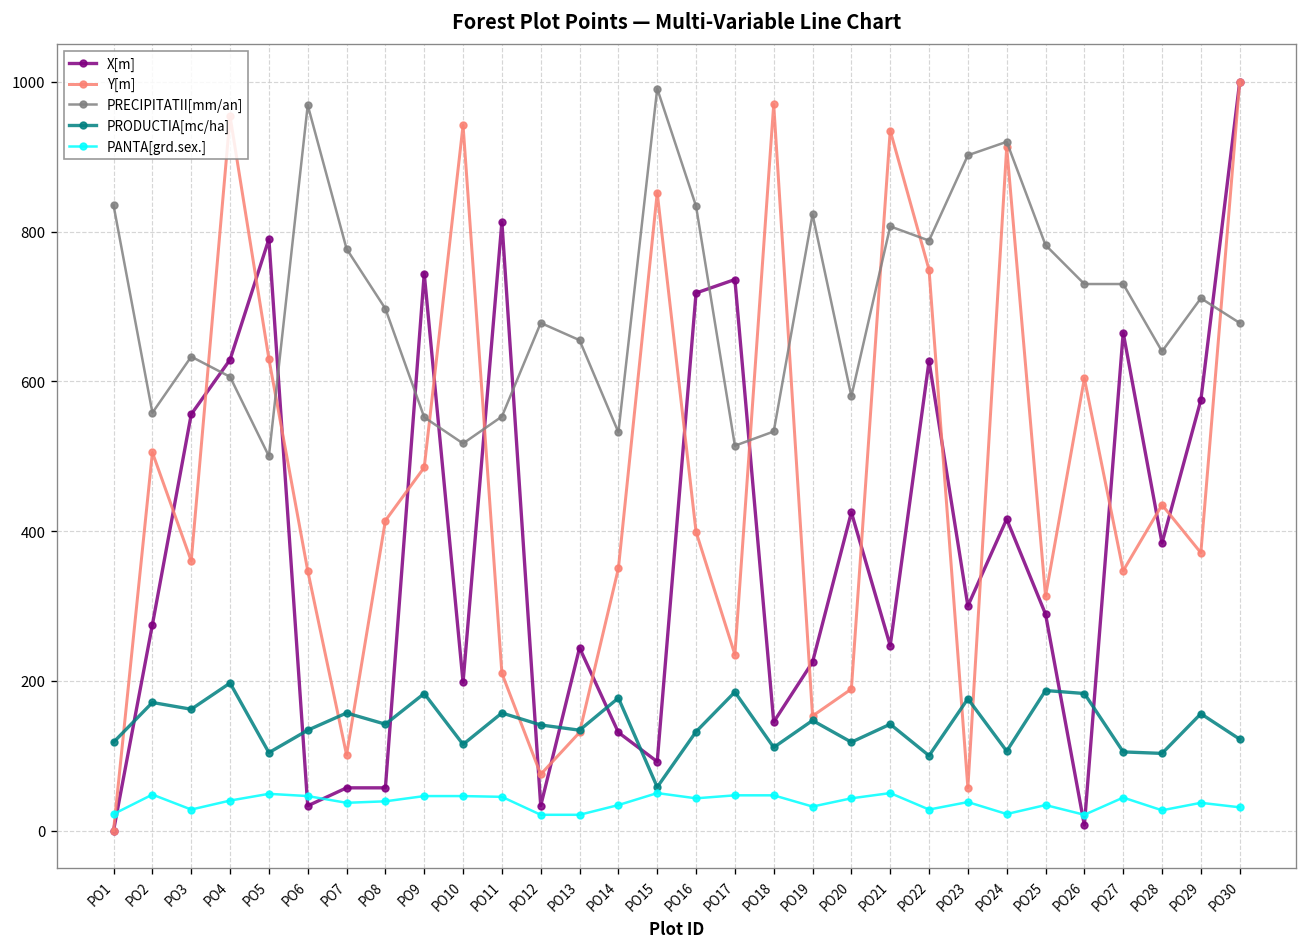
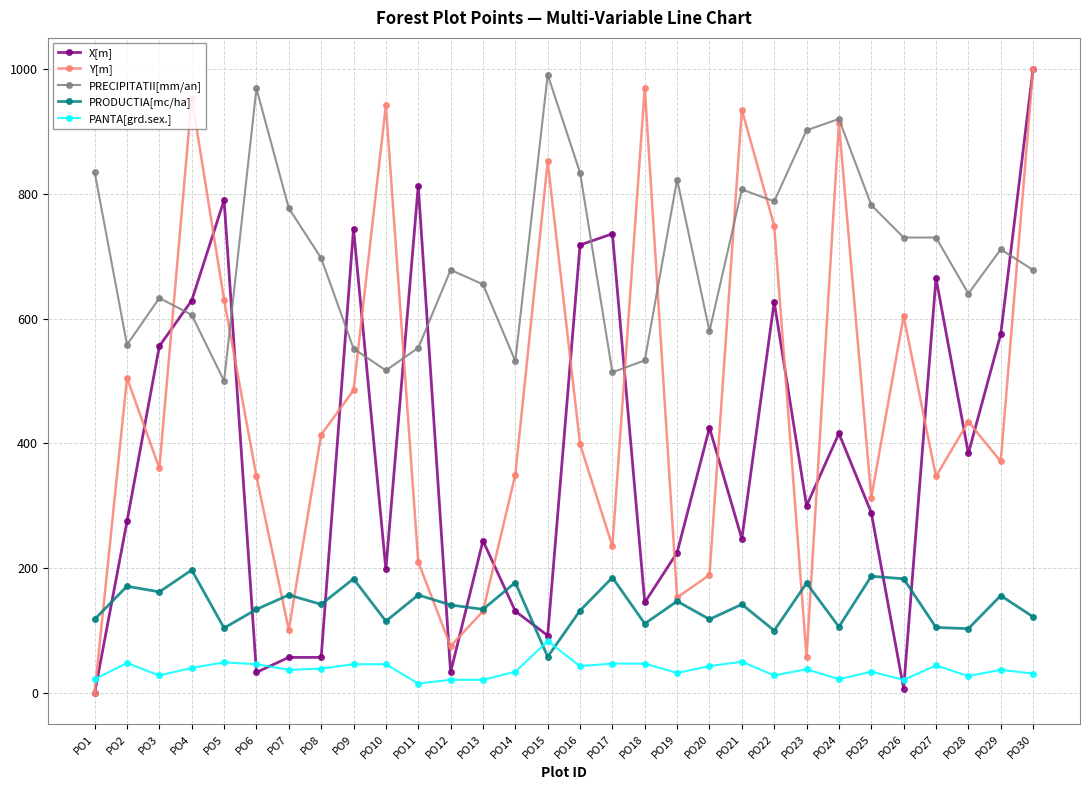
PANTA[grd.sex.], PO11: 50 -> 20
PANTA[grd.sex.], PO15: 50 -> 80
